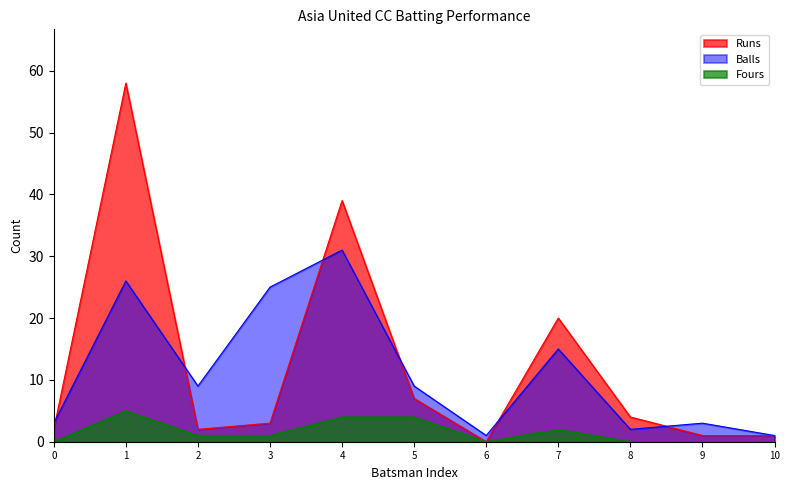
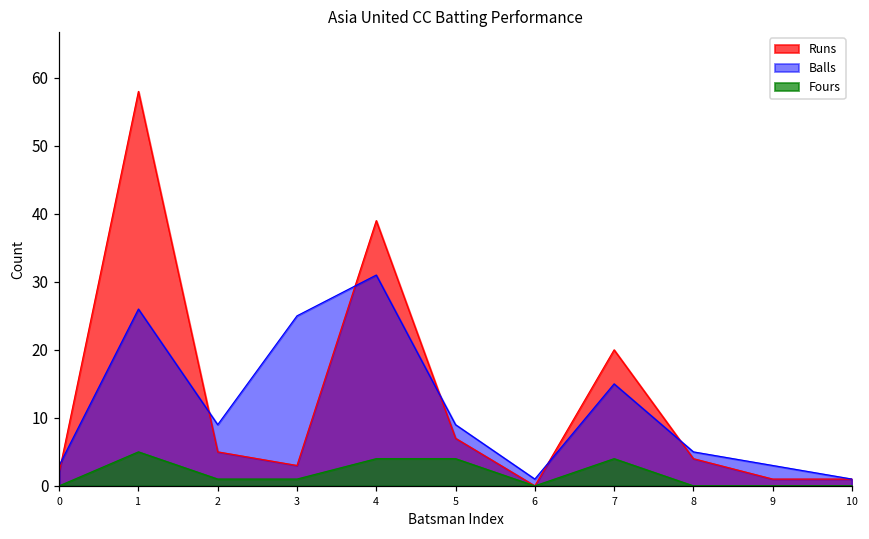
Runs, 2: 2 -> 5
Fours, 7: 2 -> 4
Balls, 8: 2 -> 5
